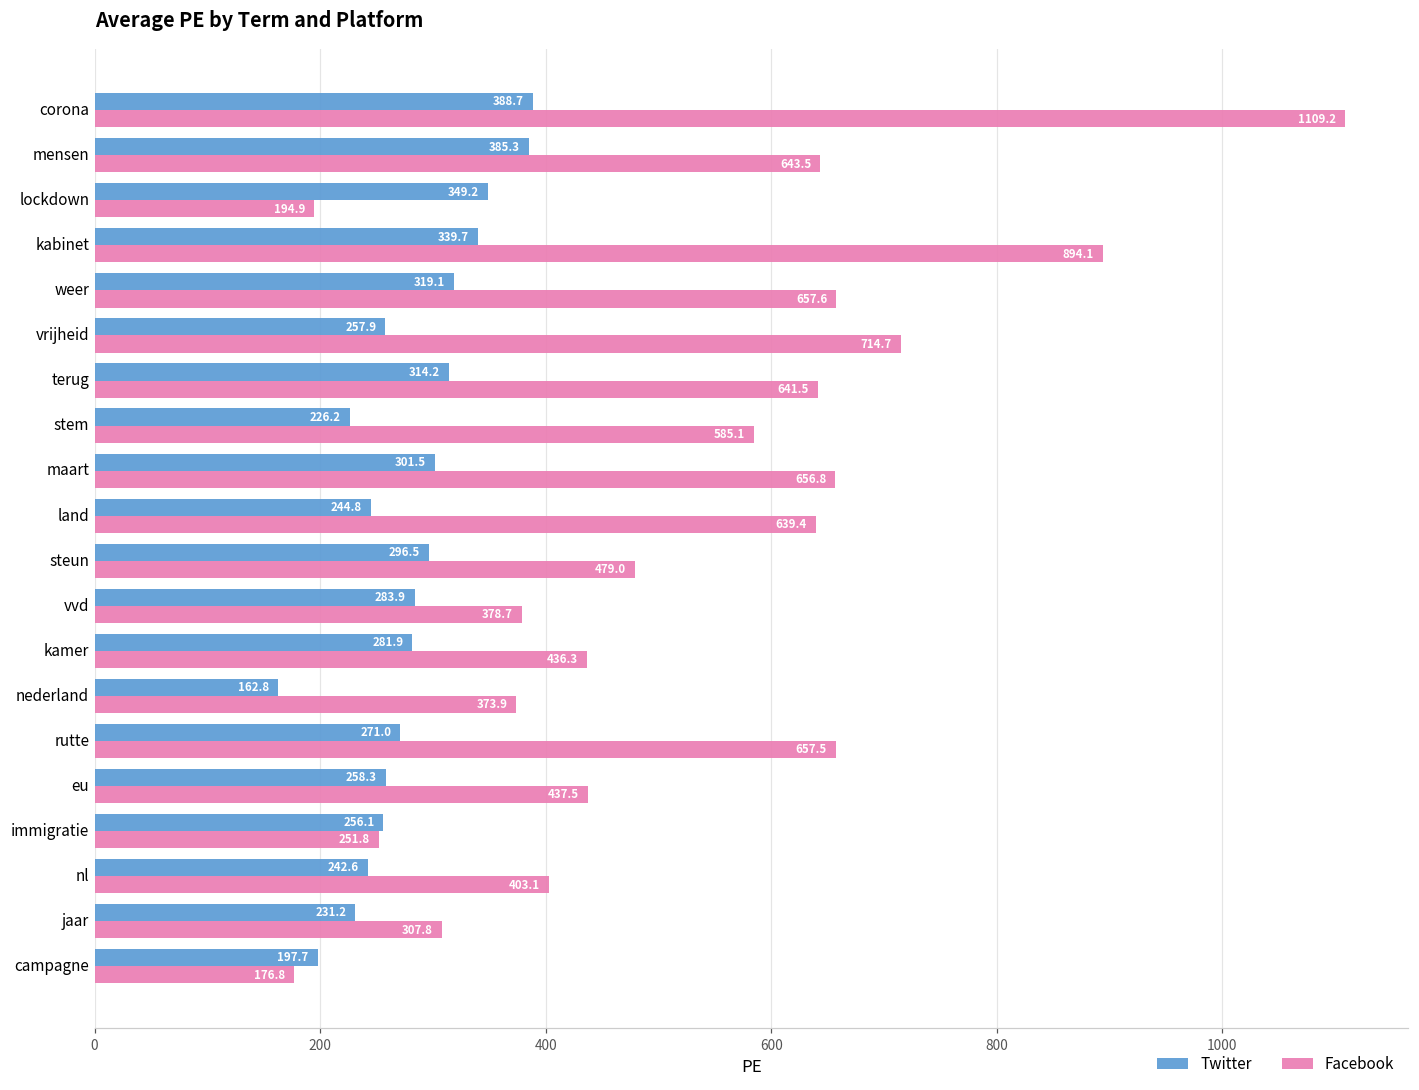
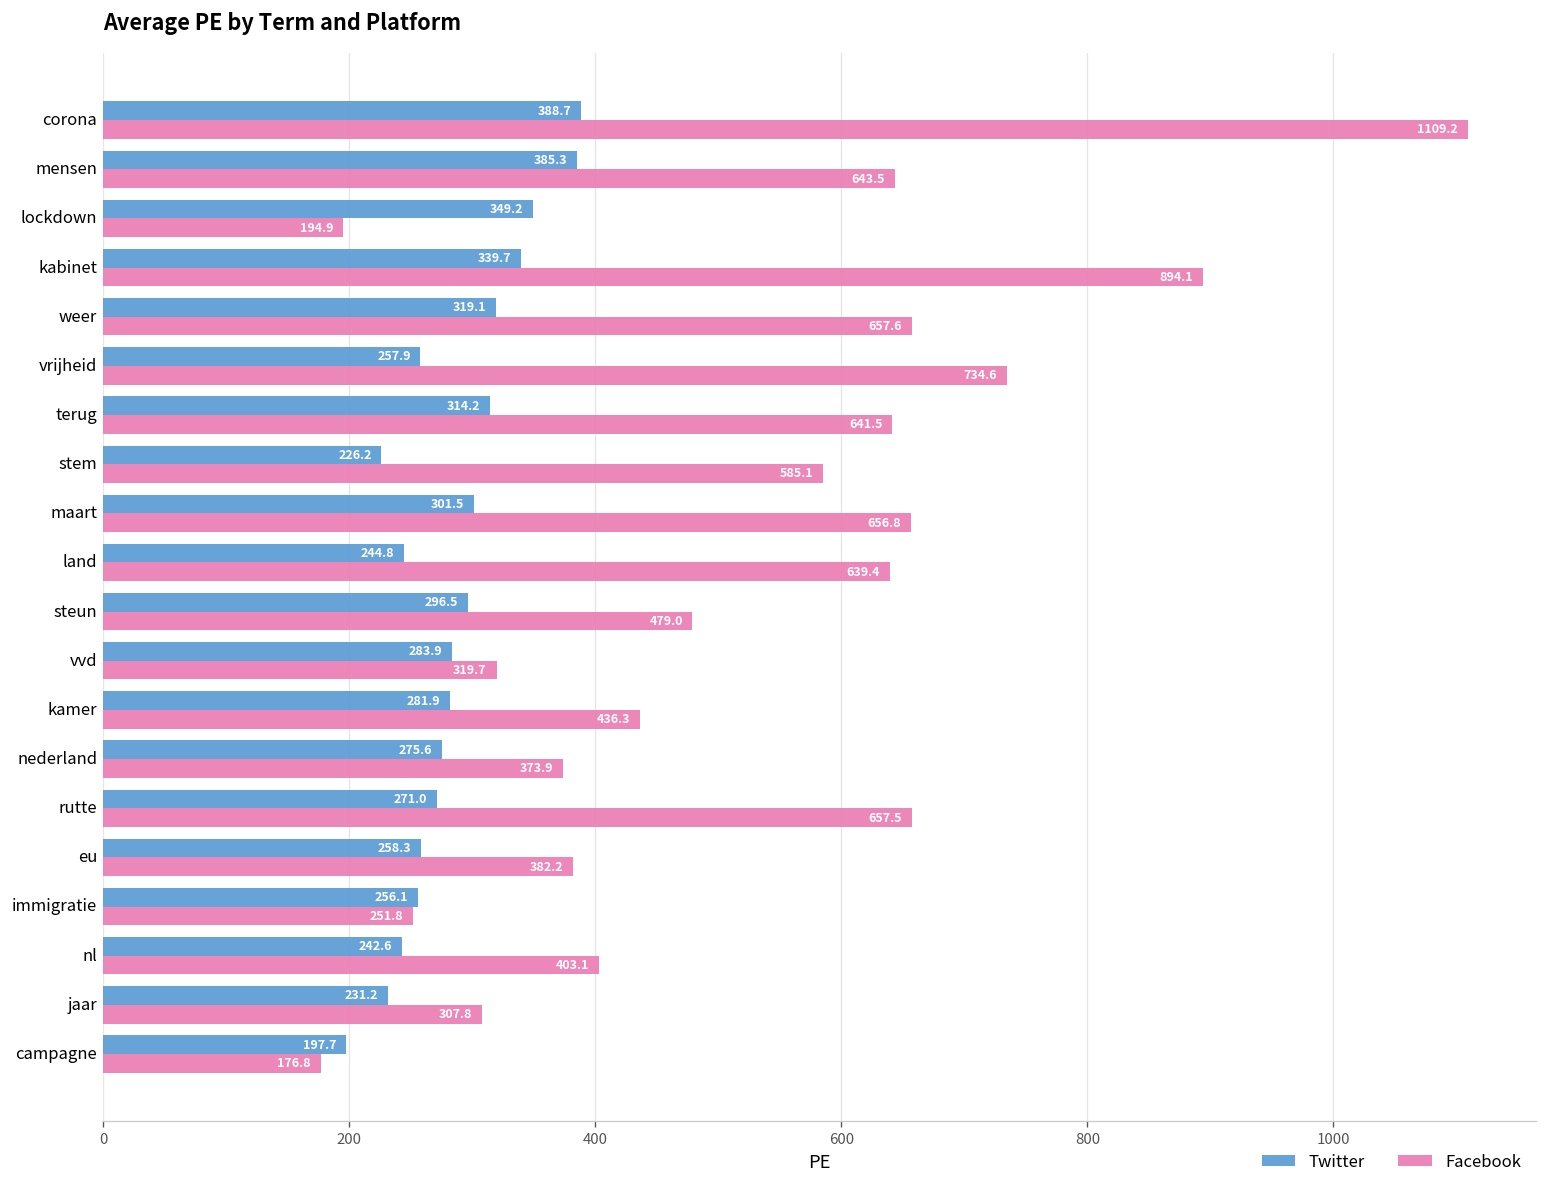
Facebook, vrijheid: 714.7 -> 734.6
Facebook, vvd: 378.7 -> 319.7
Twitter, nederland: 162.8 -> 275.6
Facebook, eu: 437.5 -> 382.2
